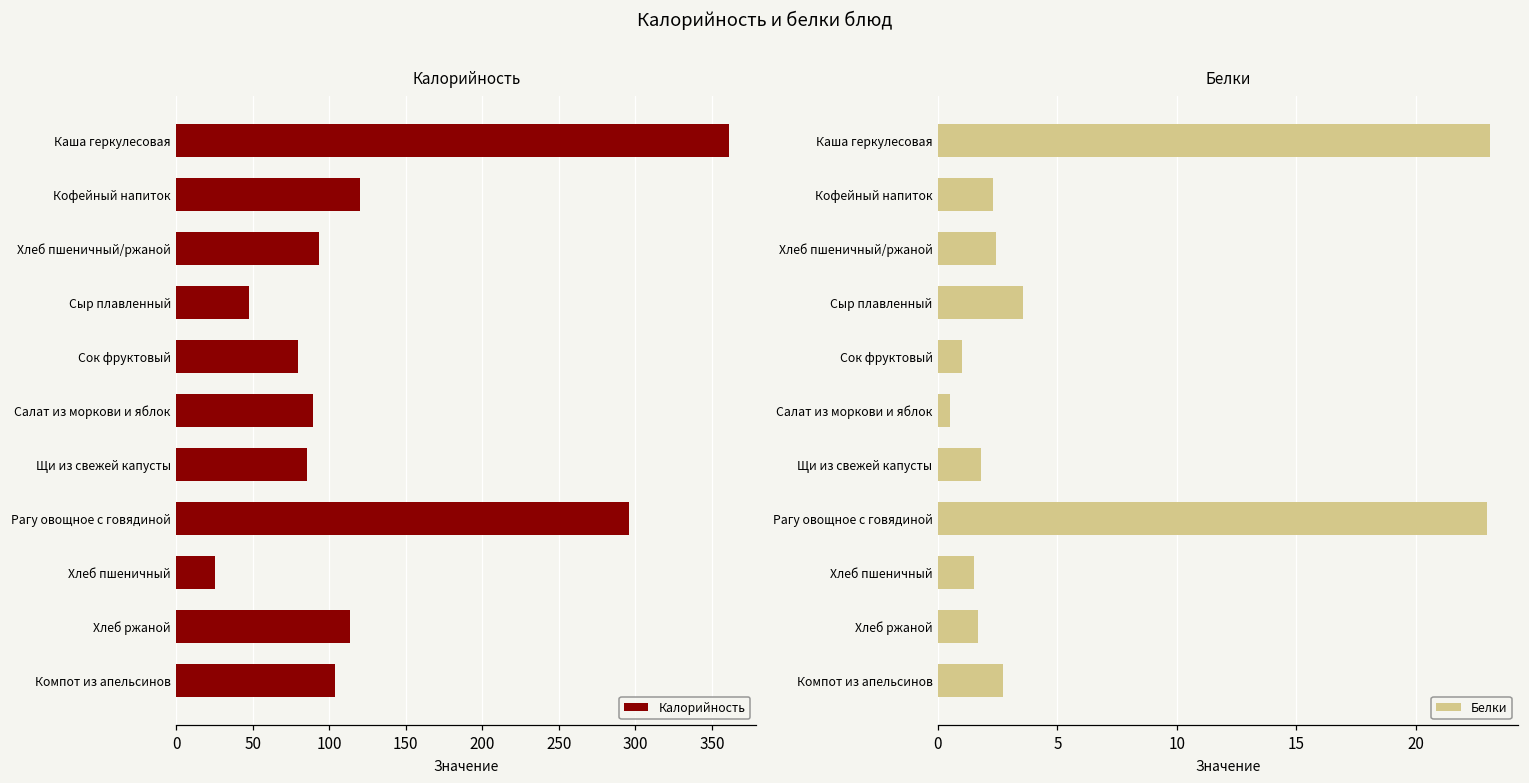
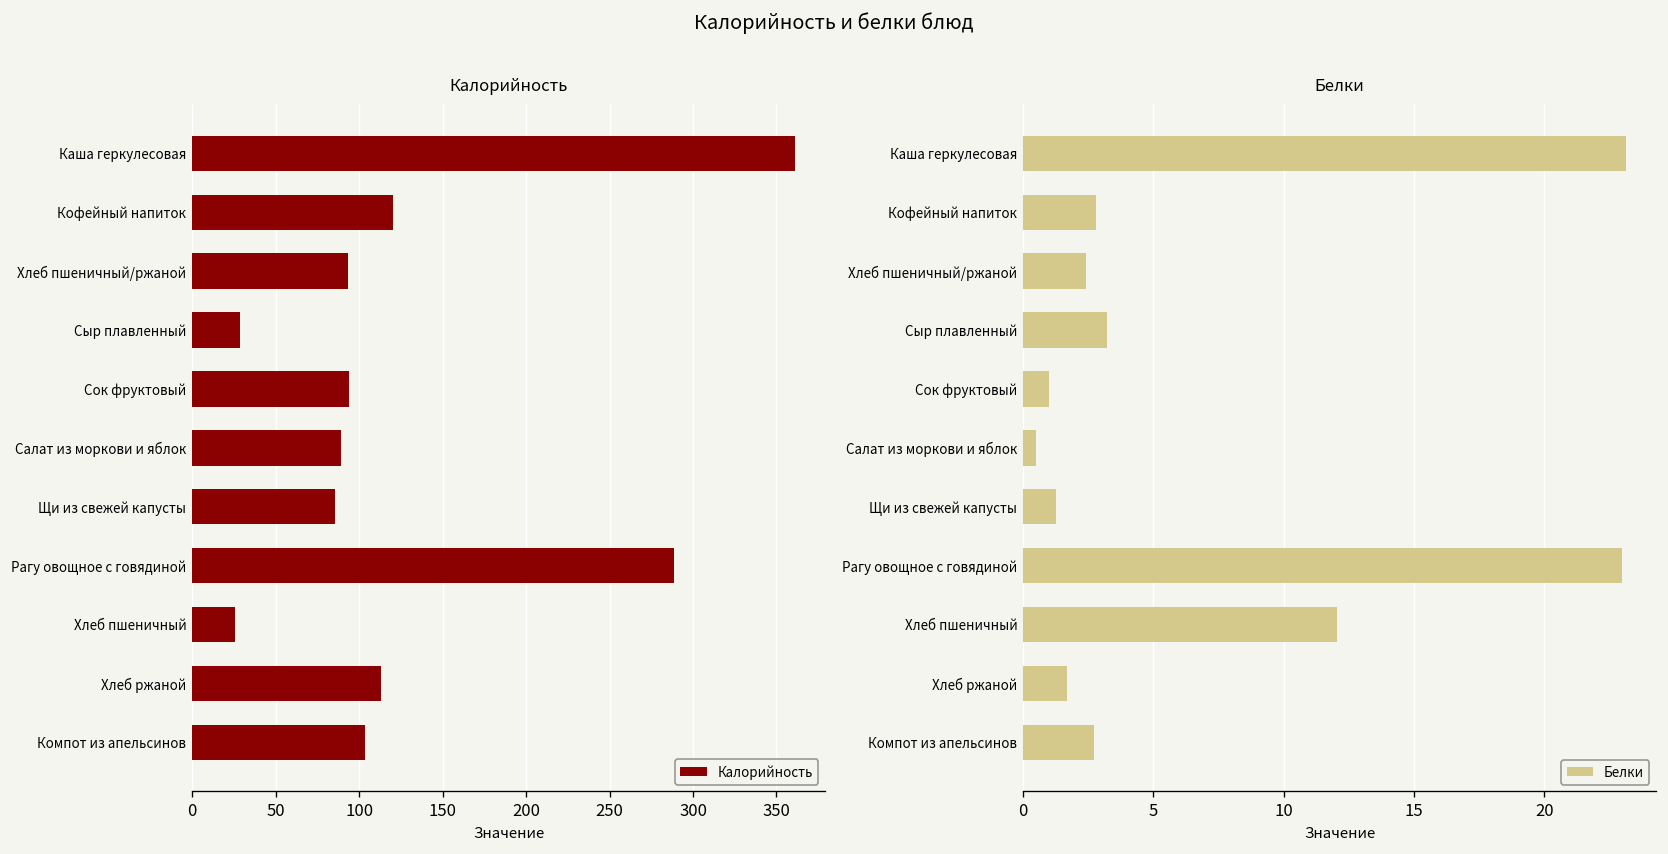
Калорийность, Сыр плавленный: 47 -> 29
Калорийность, Сок фруктовый: 80 -> 94
Калорийность, Рагу овощное с говядиной: 296 -> 289
Белки, Кофейный напиток: 2.3 -> 2.8
Белки, Сыр плавленный: 3.6 -> 3.2
Белки, Щи из свежей капусты: 1.8 -> 1.3
Белки, Хлеб пшеничный: 1.5 -> 12.1
